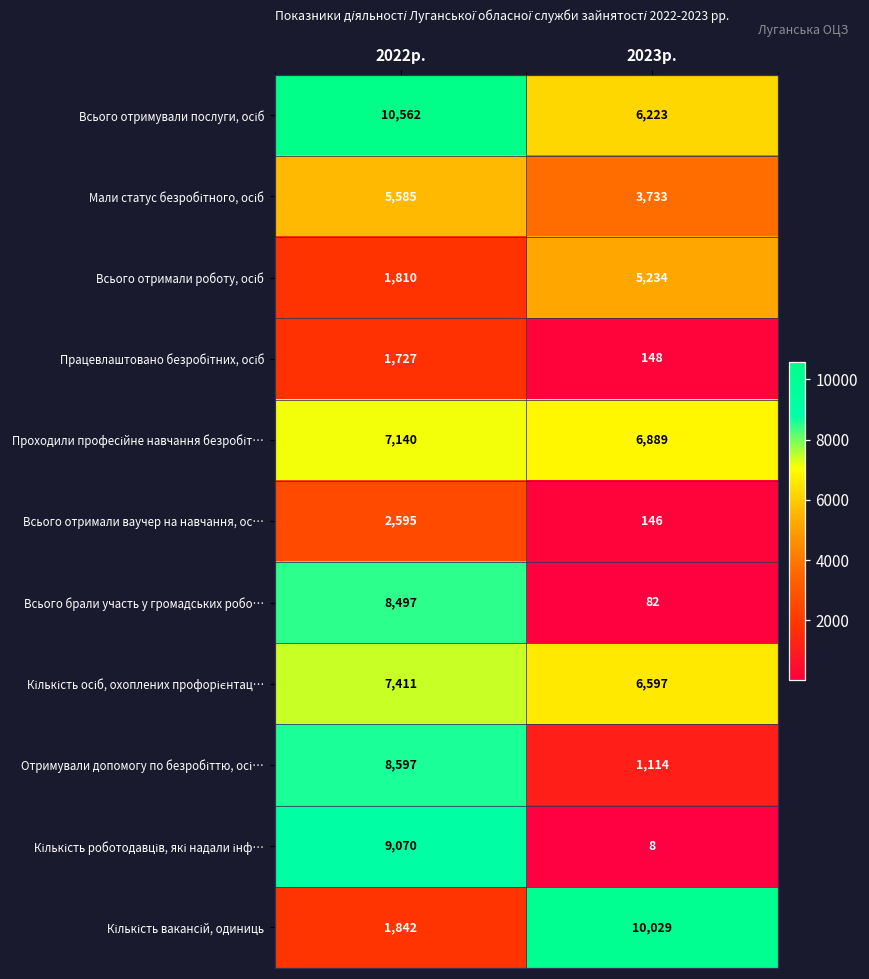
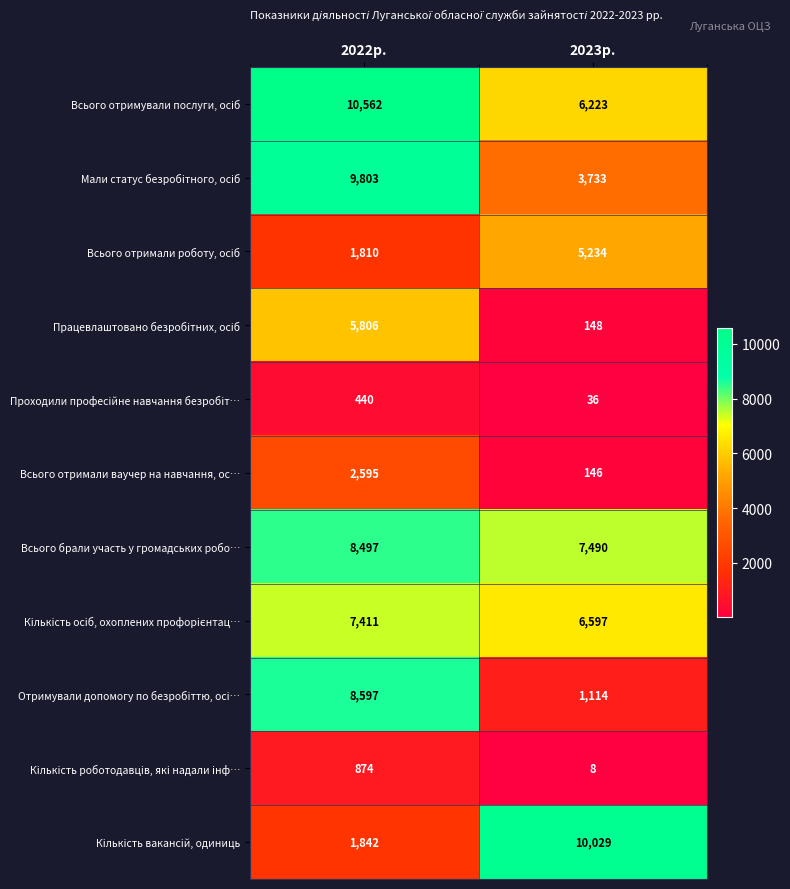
Мали статус безробітного, осіб, 2022р.: 5,585 -> 9,803
Працевлаштовано безробітних, осіб, 2022р.: 1,727 -> 5,806
Проходили професійне навчання безробіт…, 2022р.: 7,140 -> 440
Проходили професійне навчання безробіт…, 2023р.: 6,889 -> 36
Всього брали участь у громадських робо…, 2023р.: 82 -> 7,490
Кількість роботодавців, які надали інф…, 2022р.: 9,070 -> 874
